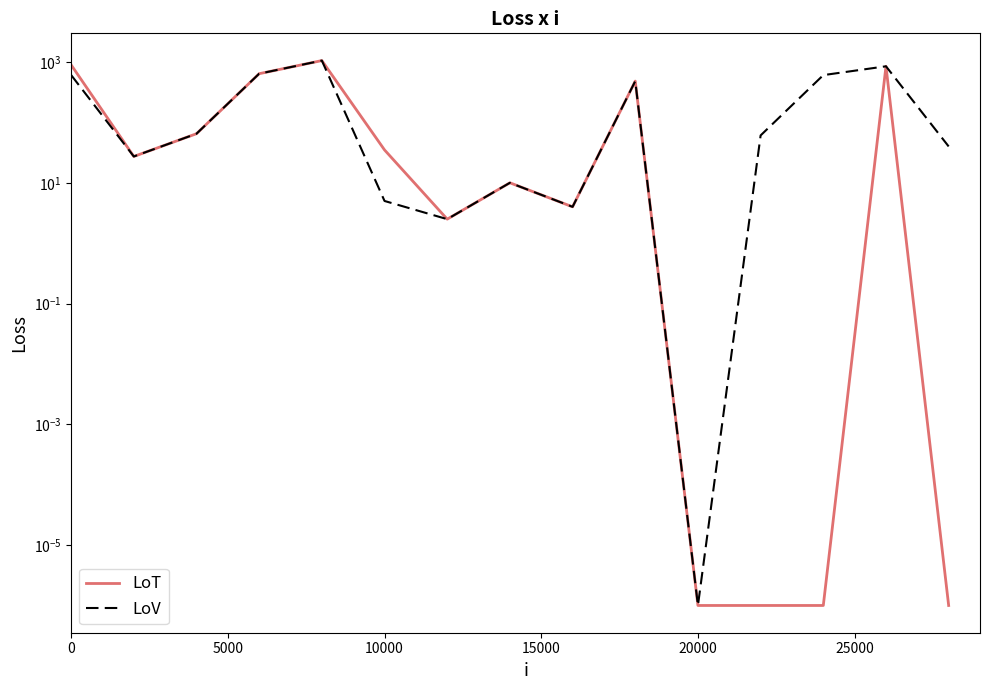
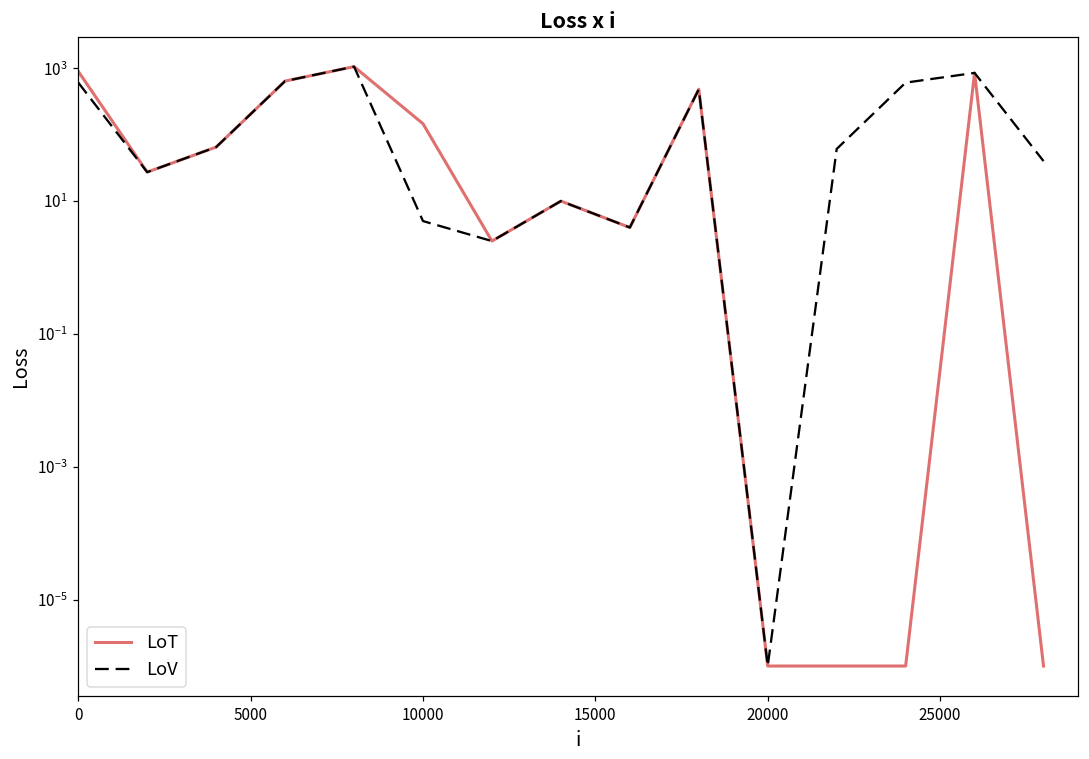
LoT, 10000: 40 -> 150
